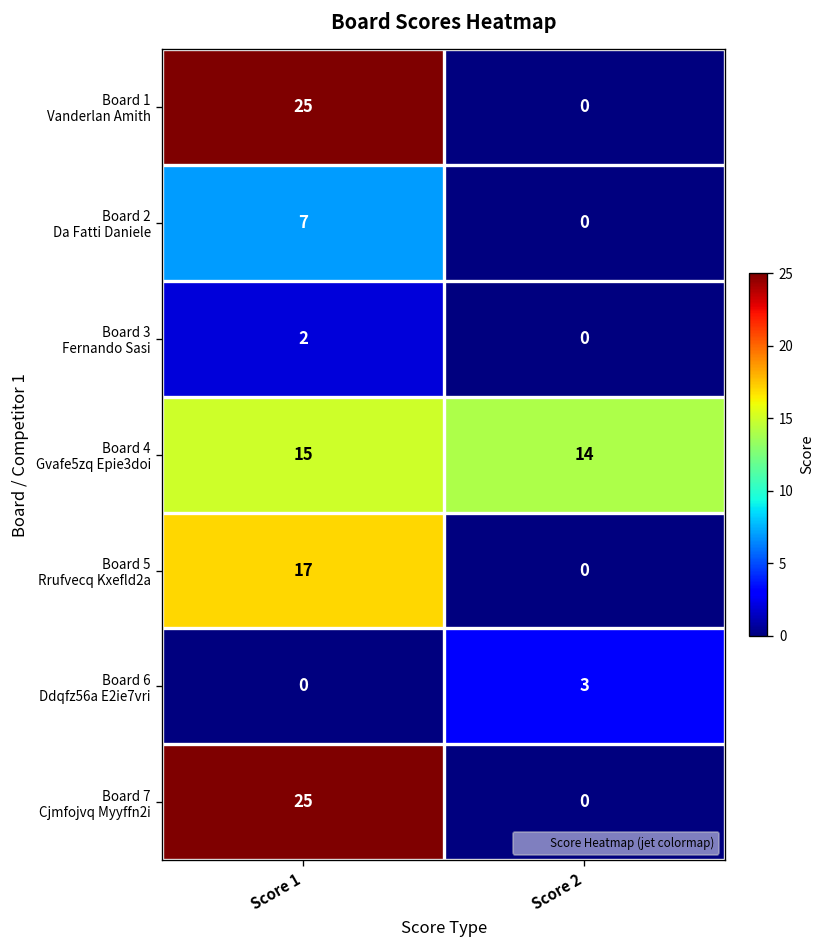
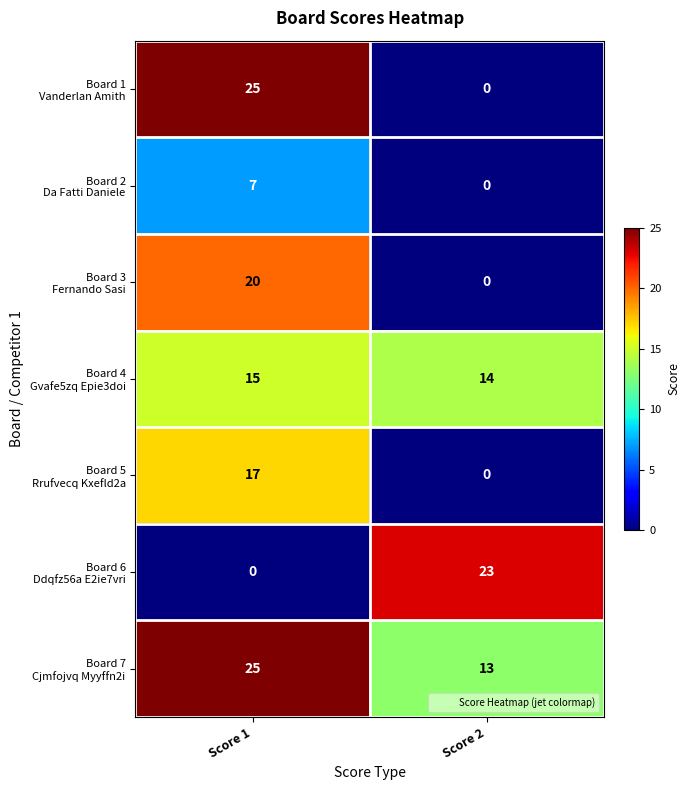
Board 3 Fernando Sasi, Score 1: 2 -> 20
Board 6 Ddqfz56a E2ie7vri, Score 2: 3 -> 23
Board 7 Cjmfojvq Myyffn2i, Score 2: 0 -> 13
